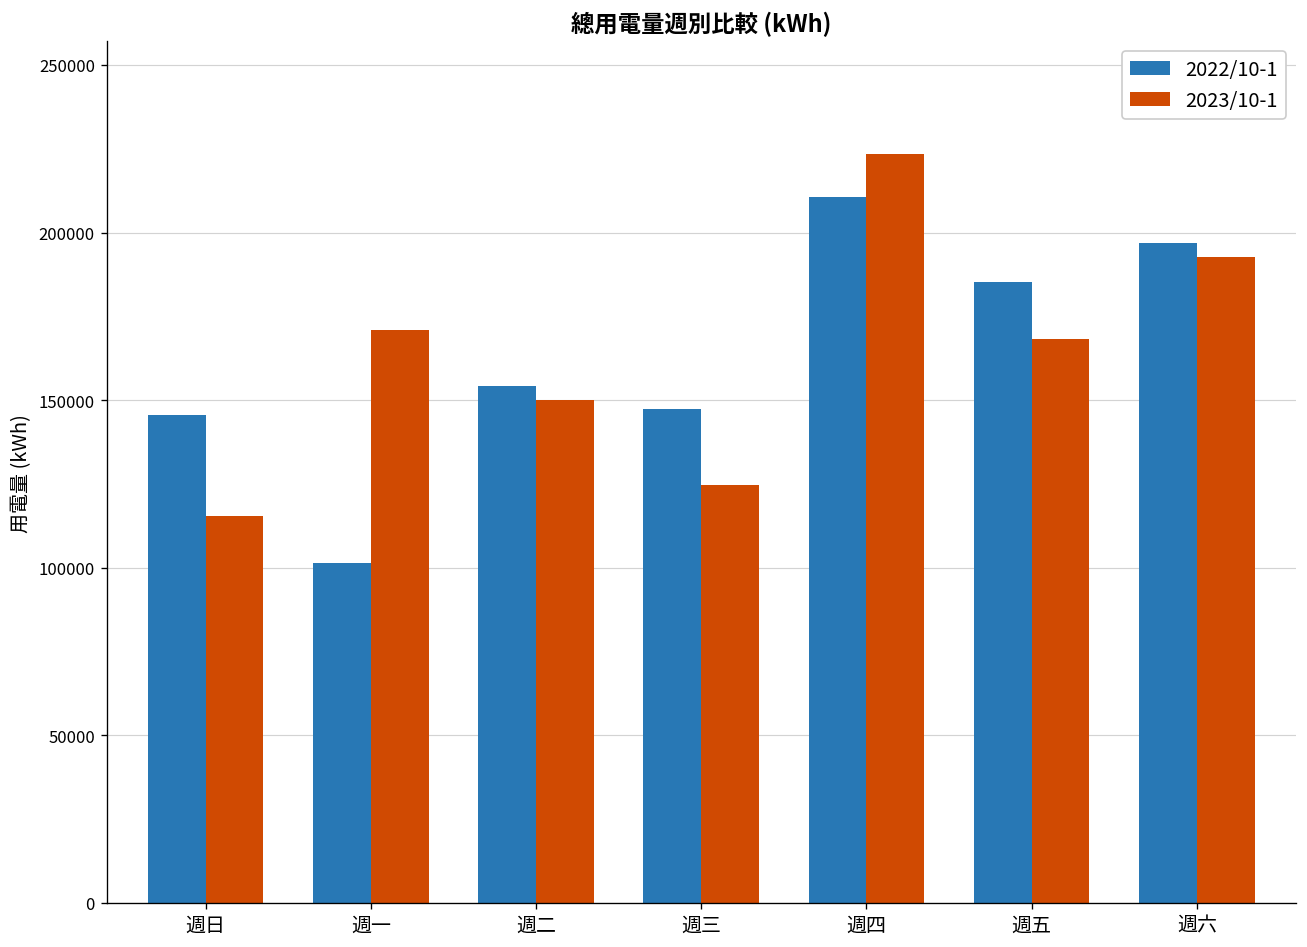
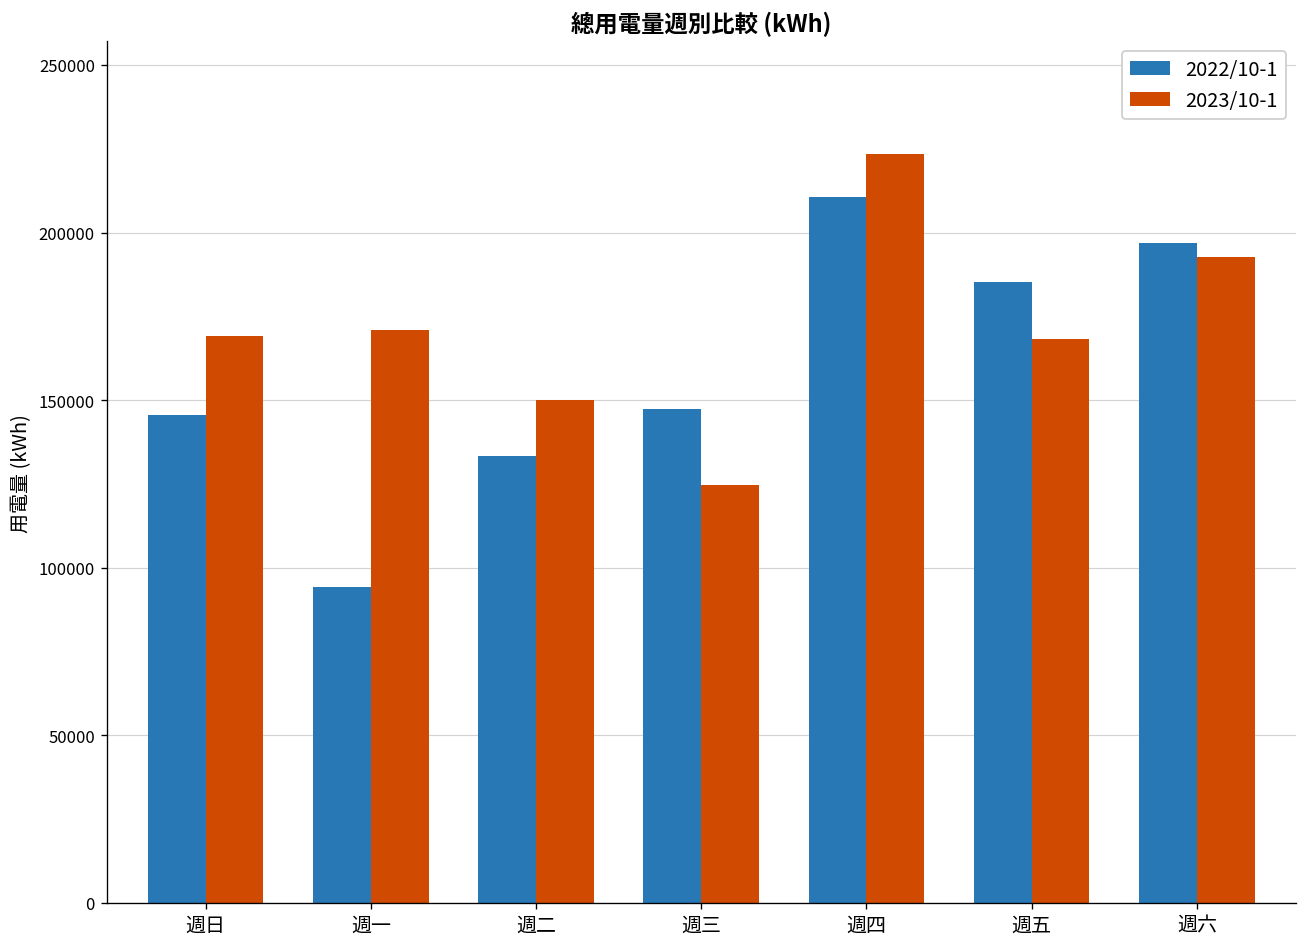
2023/10-1, 週日: 116000 -> 169000
2022/10-1, 週一: 101000 -> 94000
2022/10-1, 週二: 154000 -> 133000
